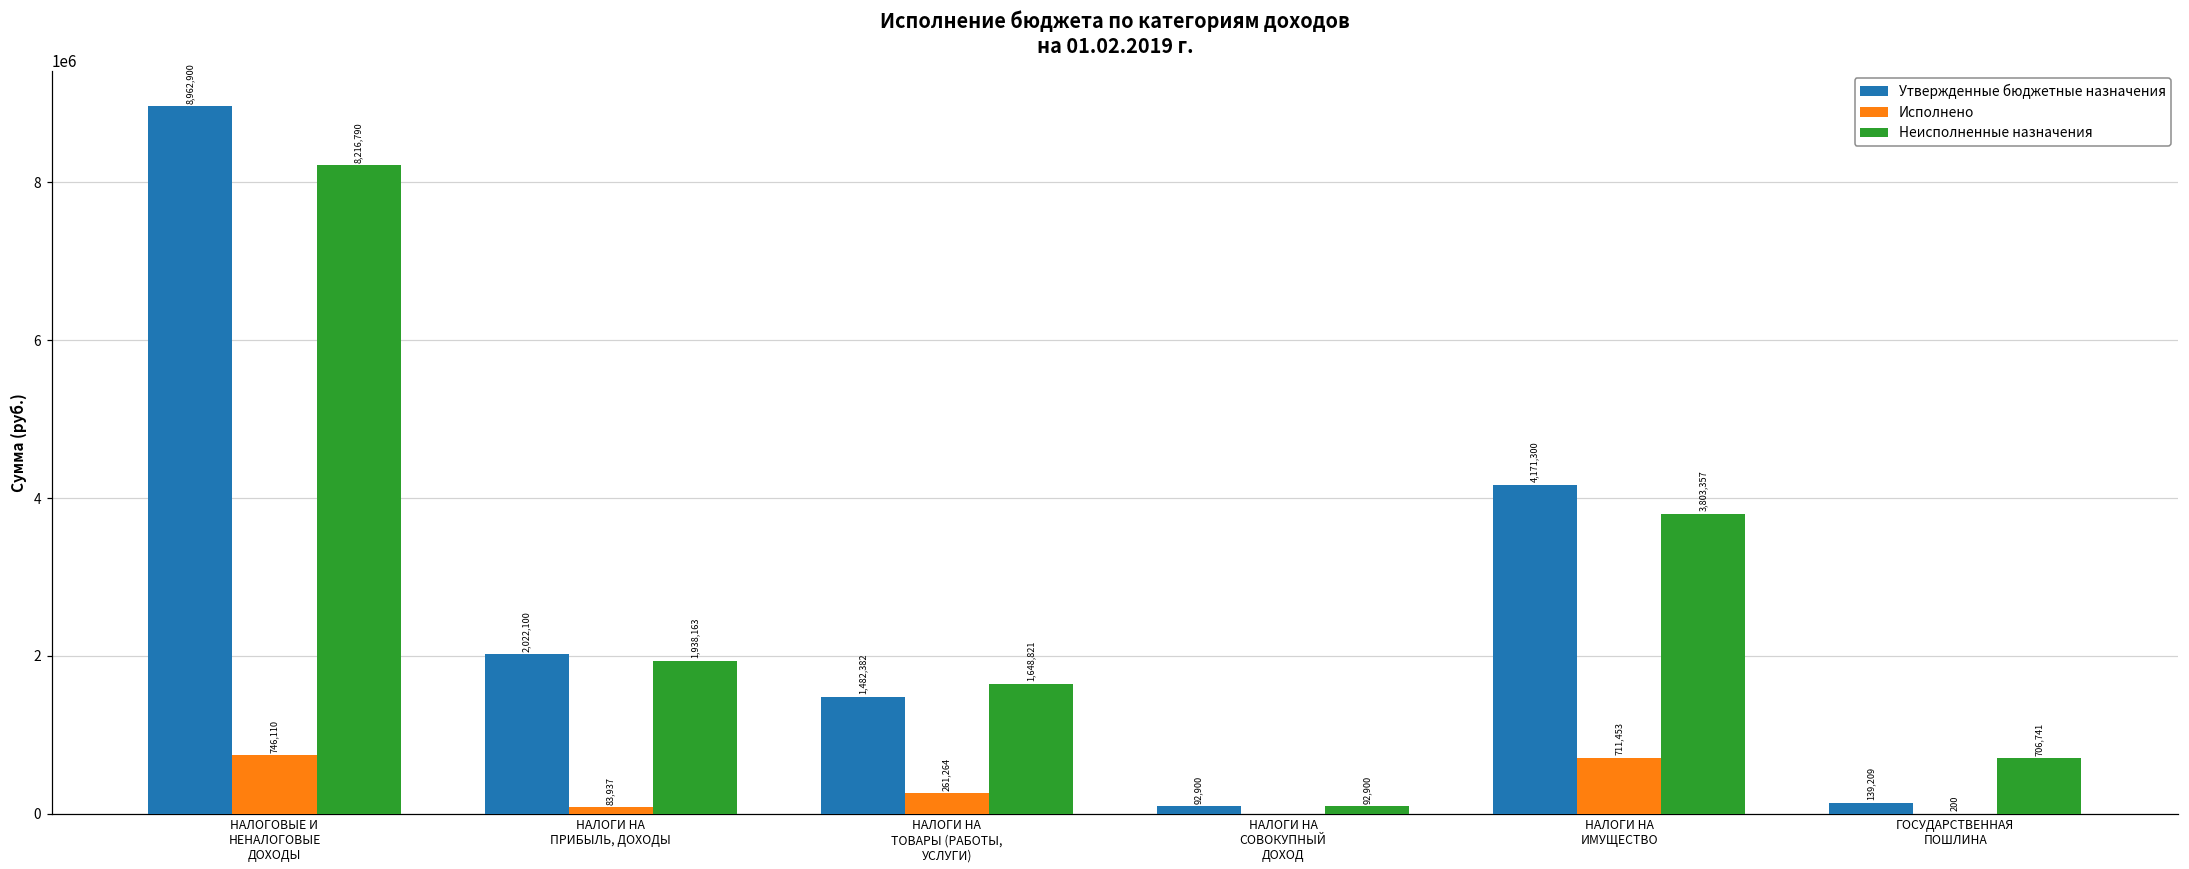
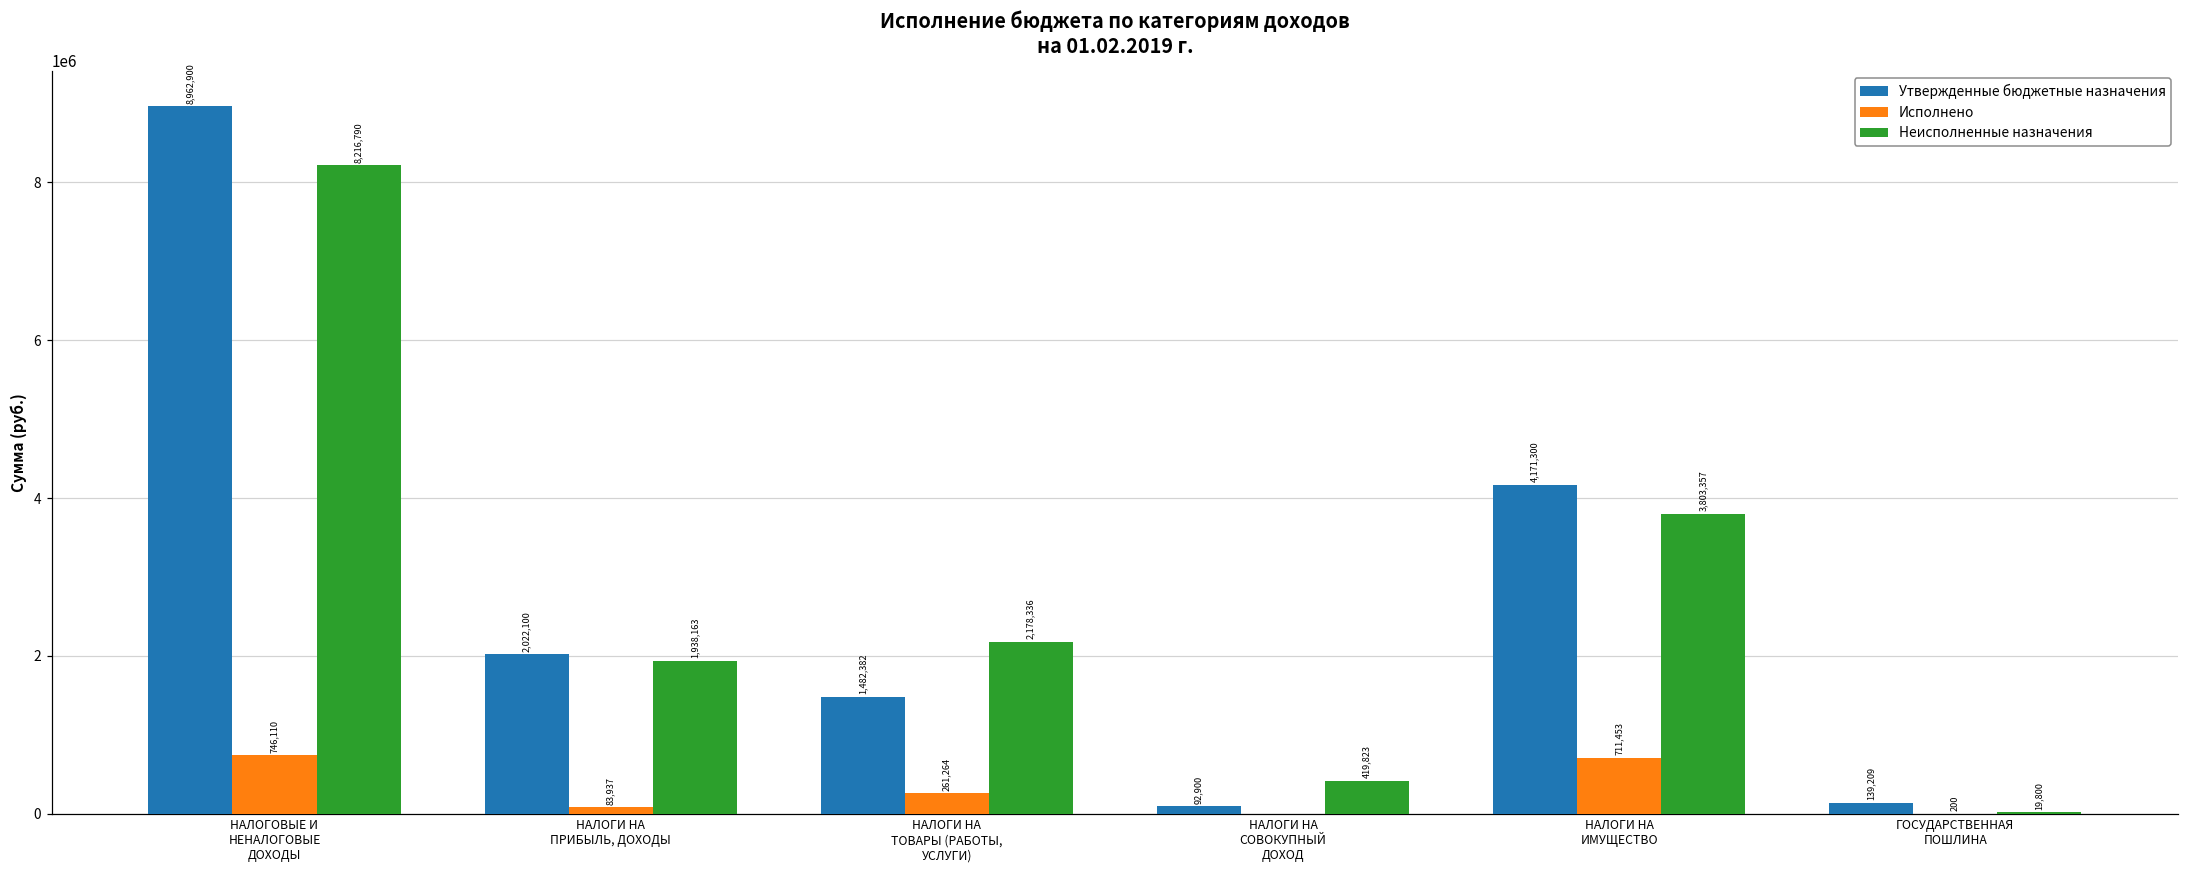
Неисполненные назначения, НАЛОГИ НА ТОВАРЫ (РАБОТЫ, УСЛУГИ): 1,648,821 -> 2,178,336
Неисполненные назначения, НАЛОГИ НА СОВОКУПНЫЙ ДОХОД: 92,900 -> 419,823
Неисполненные назначения, ГОСУДАРСТВЕННАЯ ПОШЛИНА: 706,741 -> 19,800
